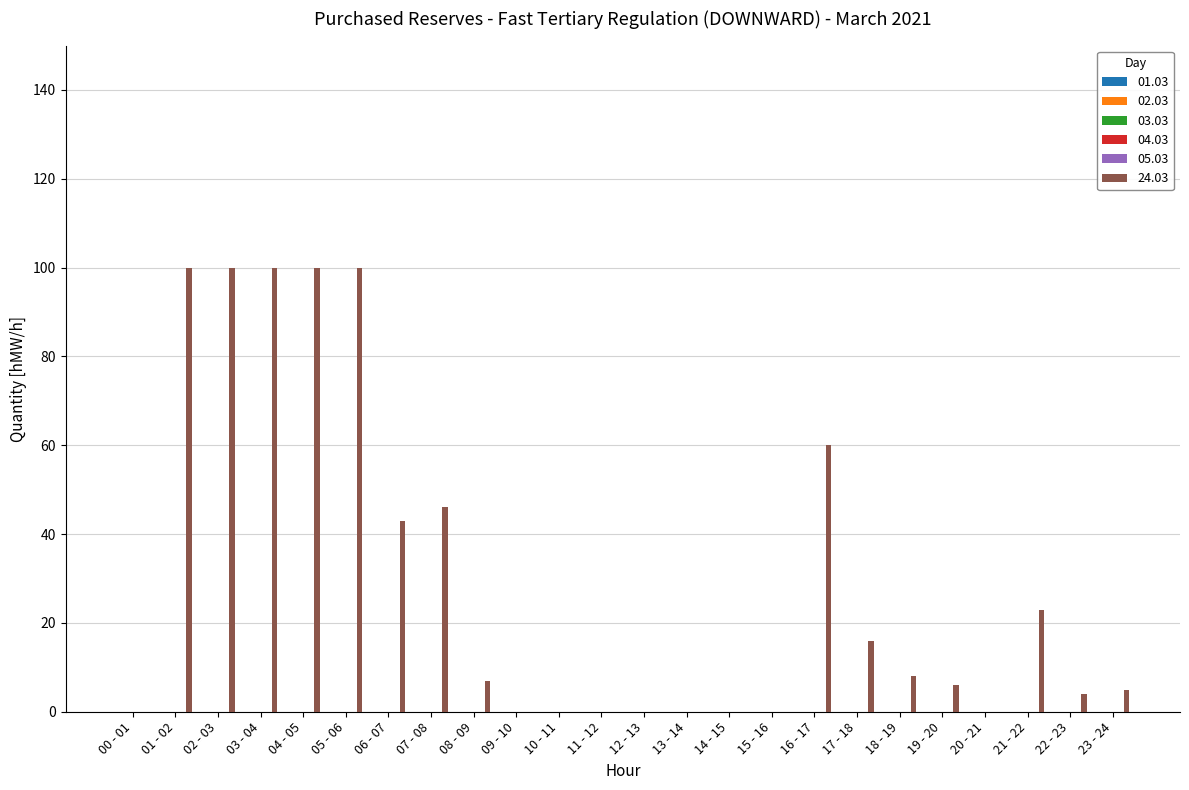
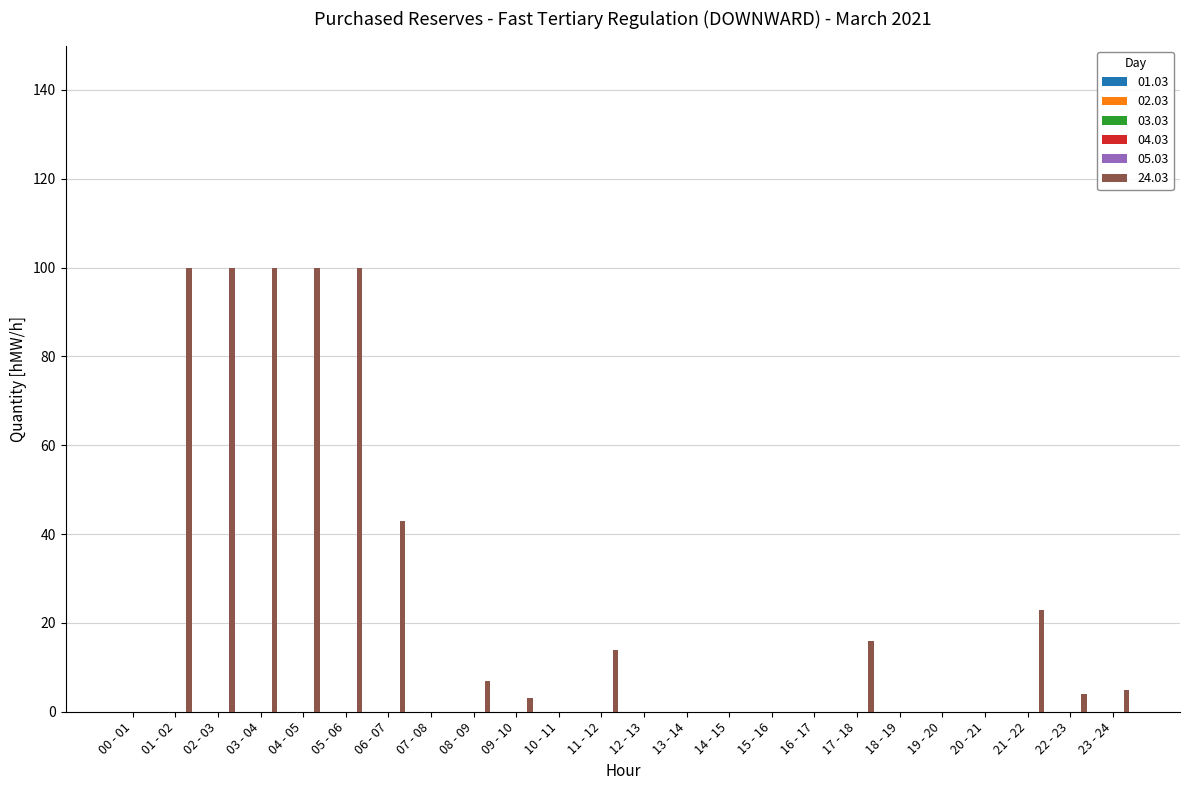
24.03, 07 - 08: 46 -> 0
24.03, 09 - 10: 0 -> 3
24.03, 11 - 12: 0 -> 14
24.03, 16 - 17: 60 -> 0
24.03, 18 - 19: 8 -> 0
24.03, 19 - 20: 6 -> 0
